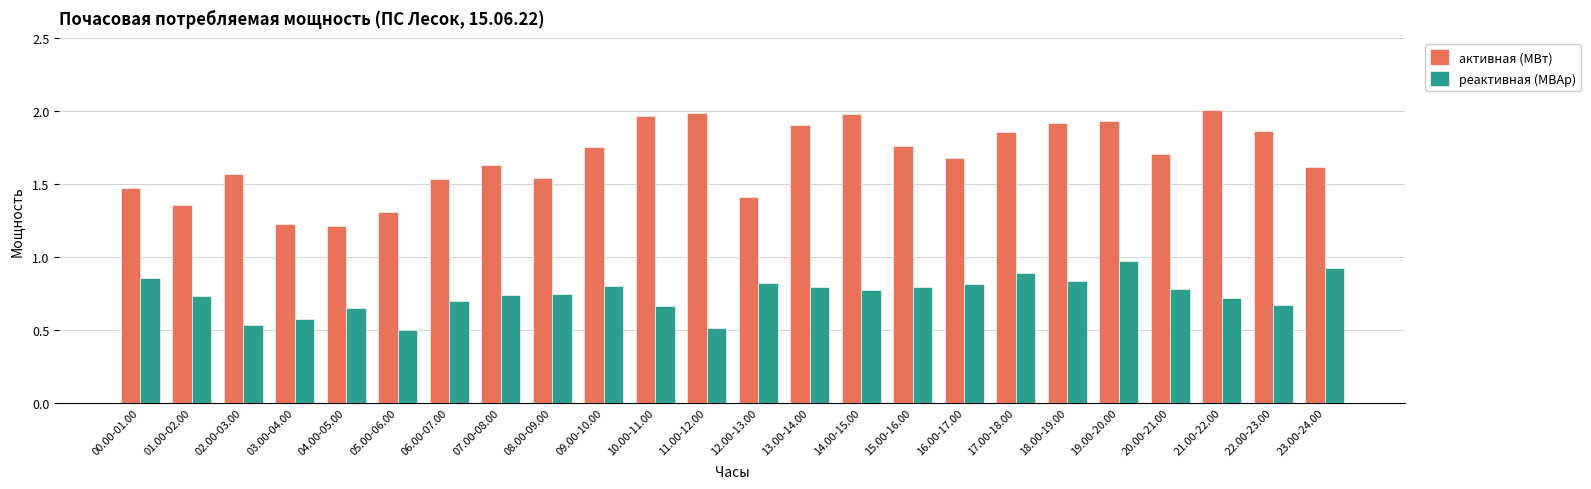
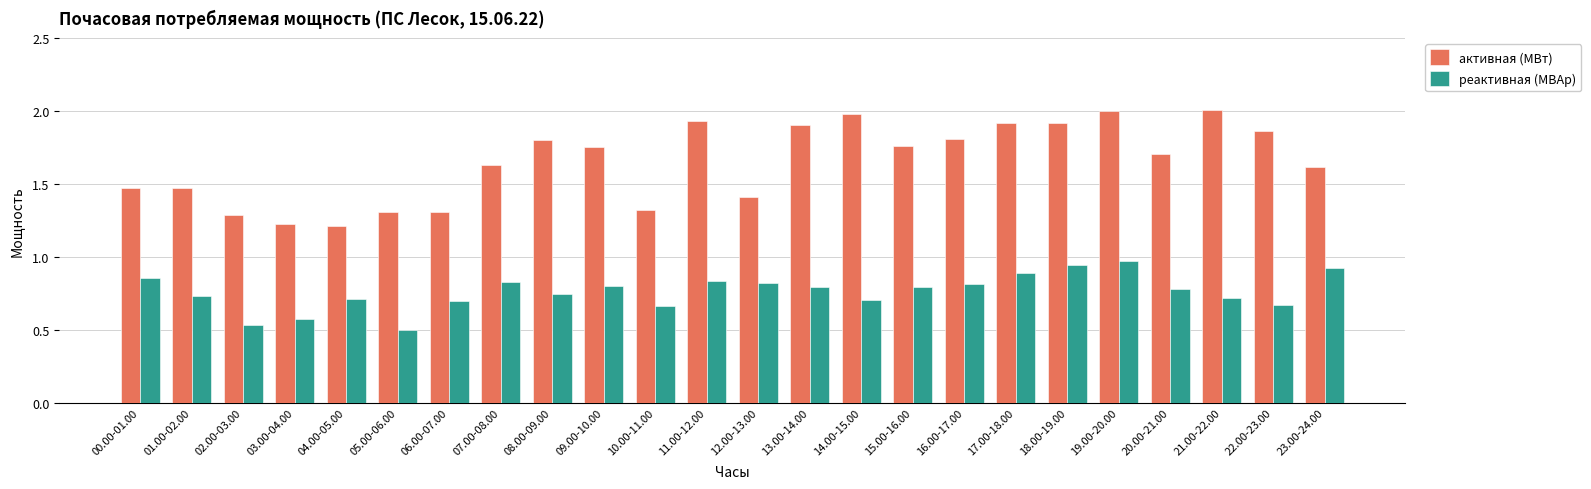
активная (МВт), 01.00-02.00: 1.36 -> 1.47
активная (МВт), 02.00-03.00: 1.57 -> 1.28
реактивная (МВАр), 04.00-05.00: 0.65 -> 0.71
активная (МВт), 06.00-07.00: 1.53 -> 1.31
реактивная (МВАр), 07.00-08.00: 0.74 -> 0.82
активная (МВт), 08.00-09.00: 1.54 -> 1.80
активная (МВт), 10.00-11.00: 1.96 -> 1.32
активная (МВт), 11.00-12.00: 1.99 -> 1.93
реактивная (МВАр), 11.00-12.00: 0.51 -> 0.83
реактивная (МВАр), 14.00-15.00: 0.77 -> 0.70
активная (МВт), 16.00-17.00: 1.68 -> 1.81
активная (МВт), 17.00-18.00: 1.85 -> 1.92
реактивная (МВАр), 18.00-19.00: 0.83 -> 0.94
активная (МВт), 19.00-20.00: 1.93 -> 2.00
